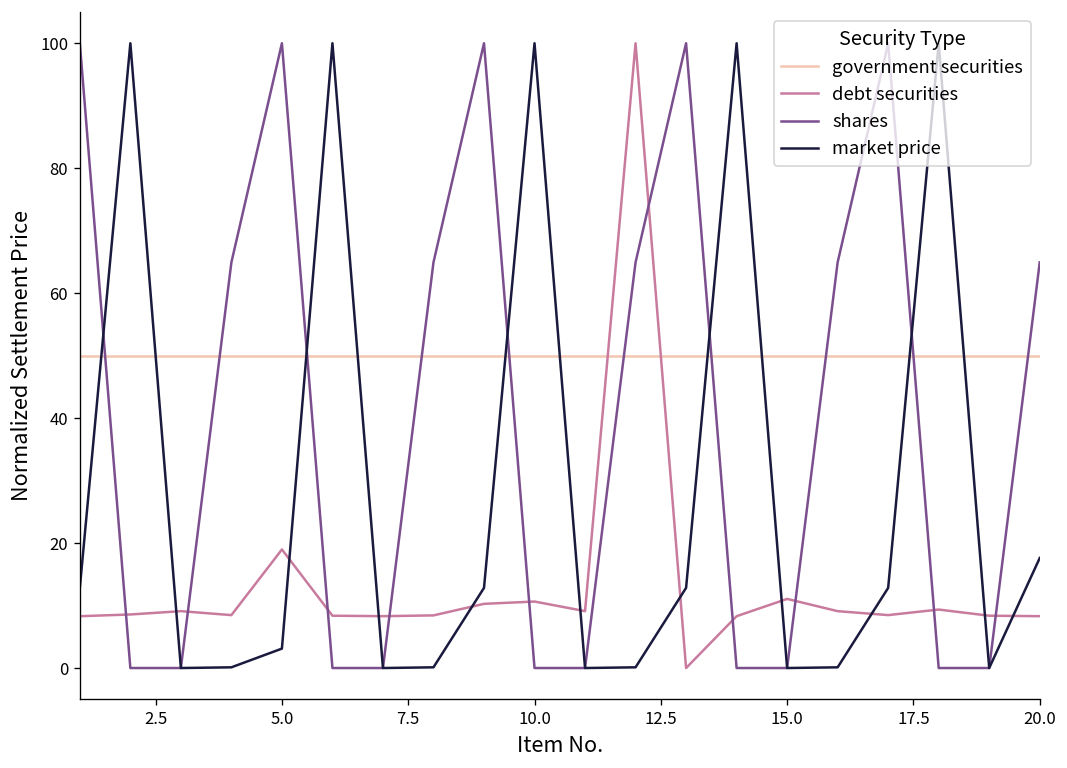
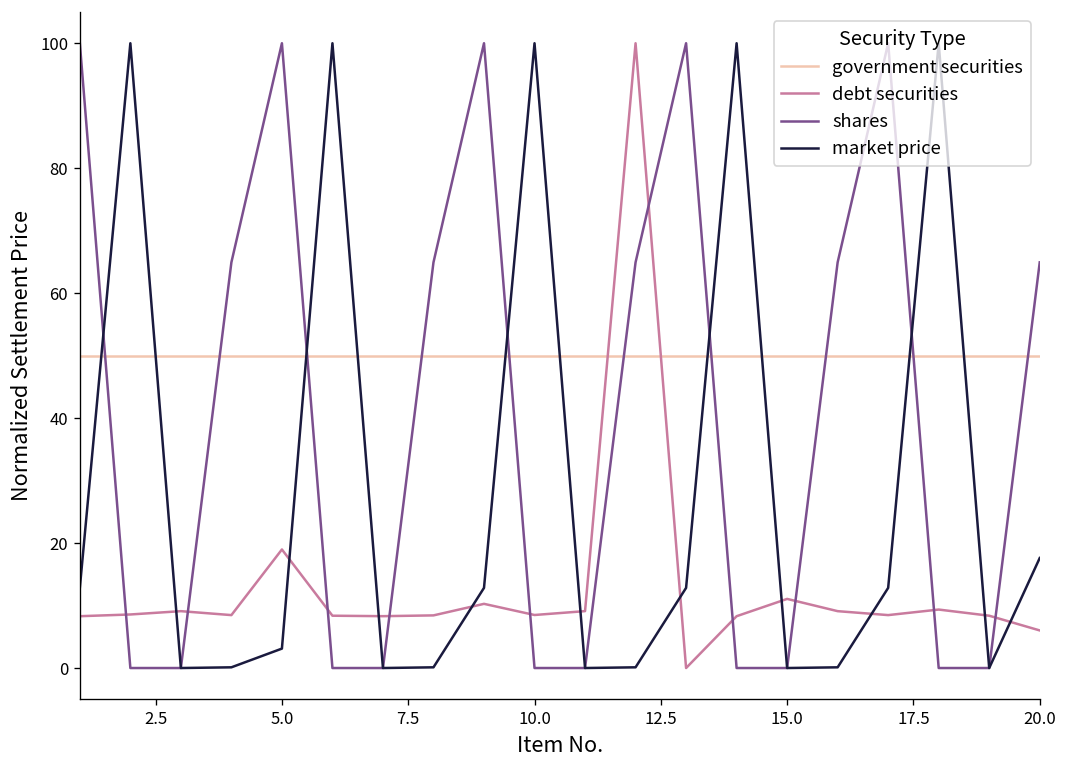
debt securities, 10.0: 11 -> 8
debt securities, 20.0: 8 -> 6
